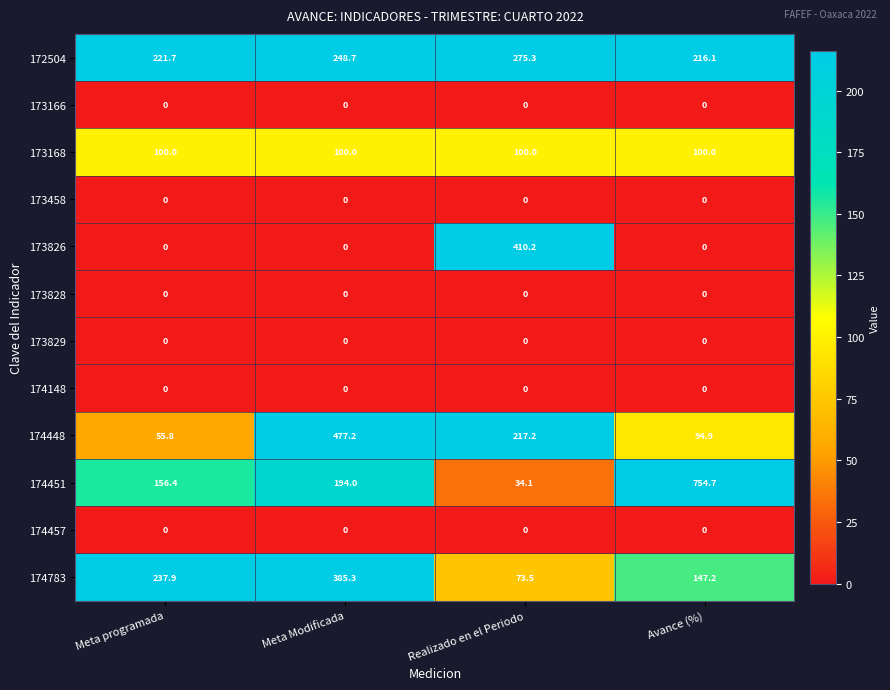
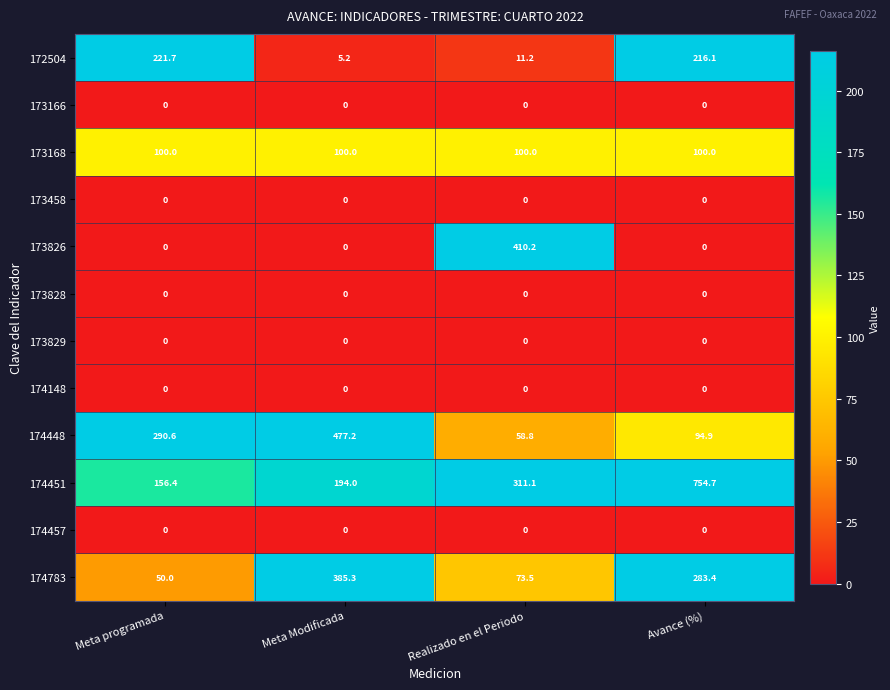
172504, Meta Modificada: 248.7 -> 5.2
172504, Realizado en el Periodo: 275.3 -> 11.2
174448, Meta programada: 55.8 -> 290.6
174448, Realizado en el Periodo: 217.2 -> 58.8
174451, Realizado en el Periodo: 34.1 -> 311.1
174783, Meta programada: 237.9 -> 50.0
174783, Avance (%): 147.2 -> 283.4
